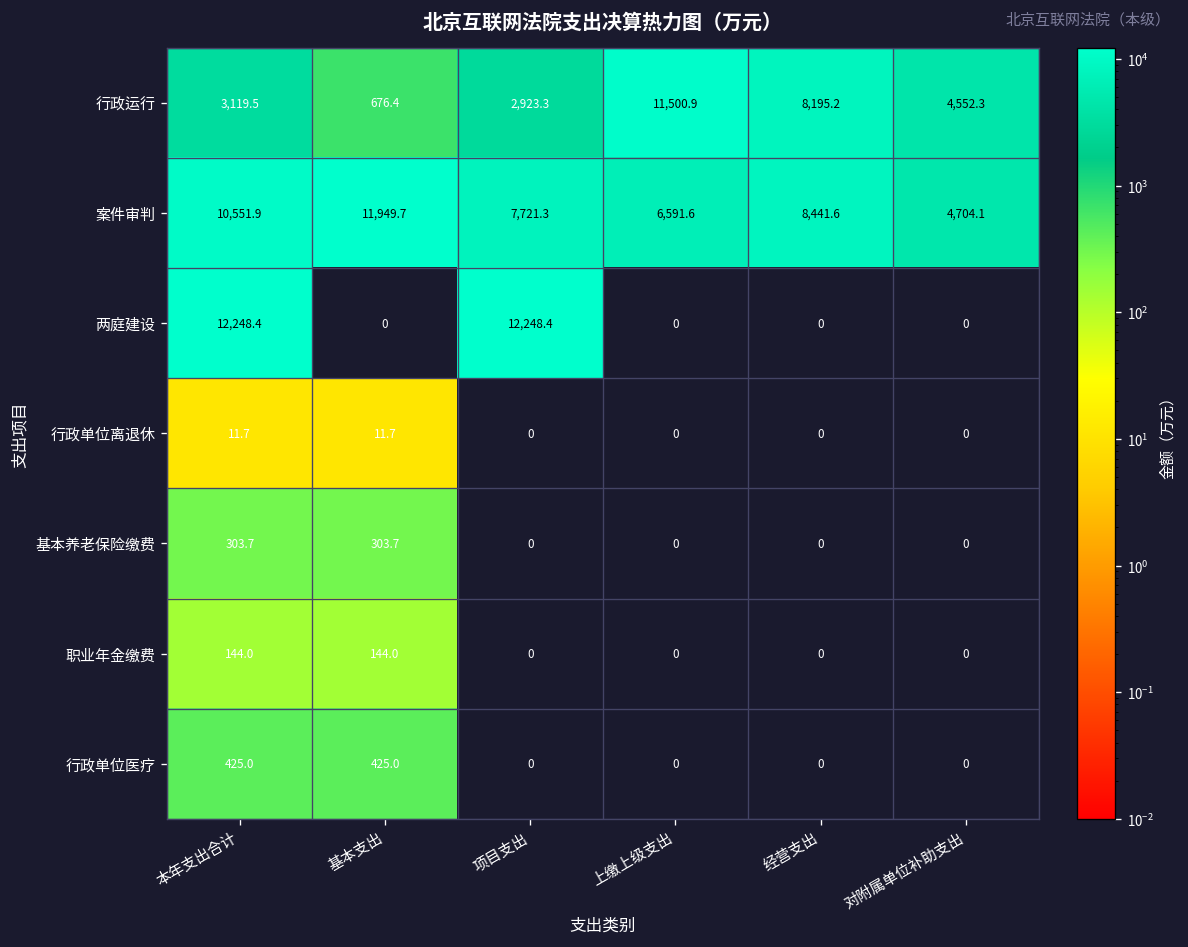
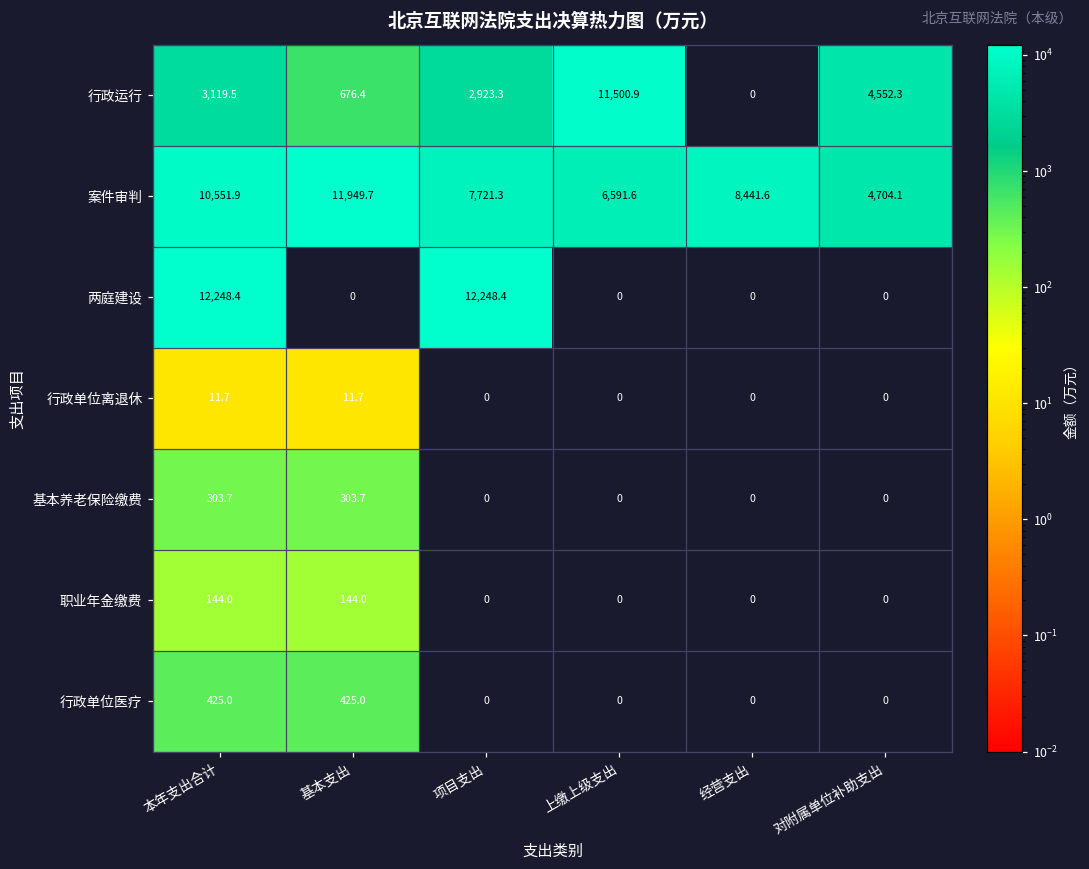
行政运行, 经营支出: 8,195.2 -> 0
